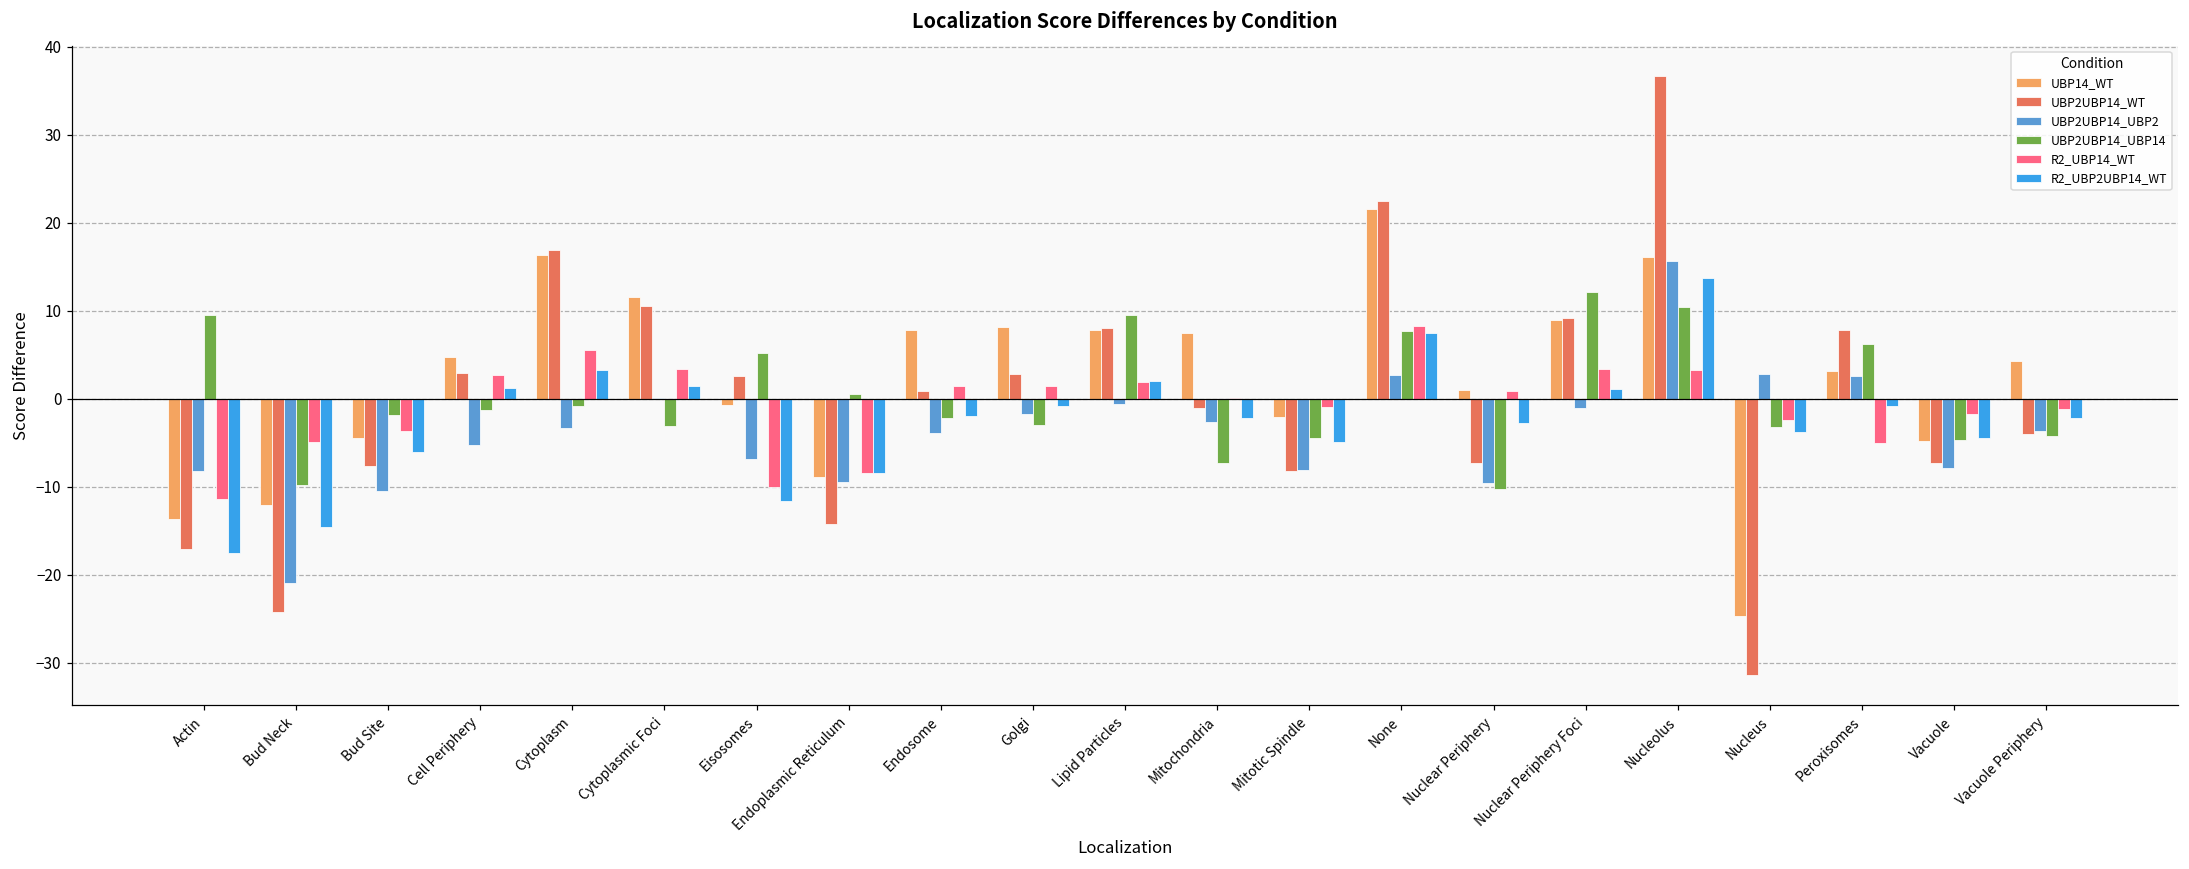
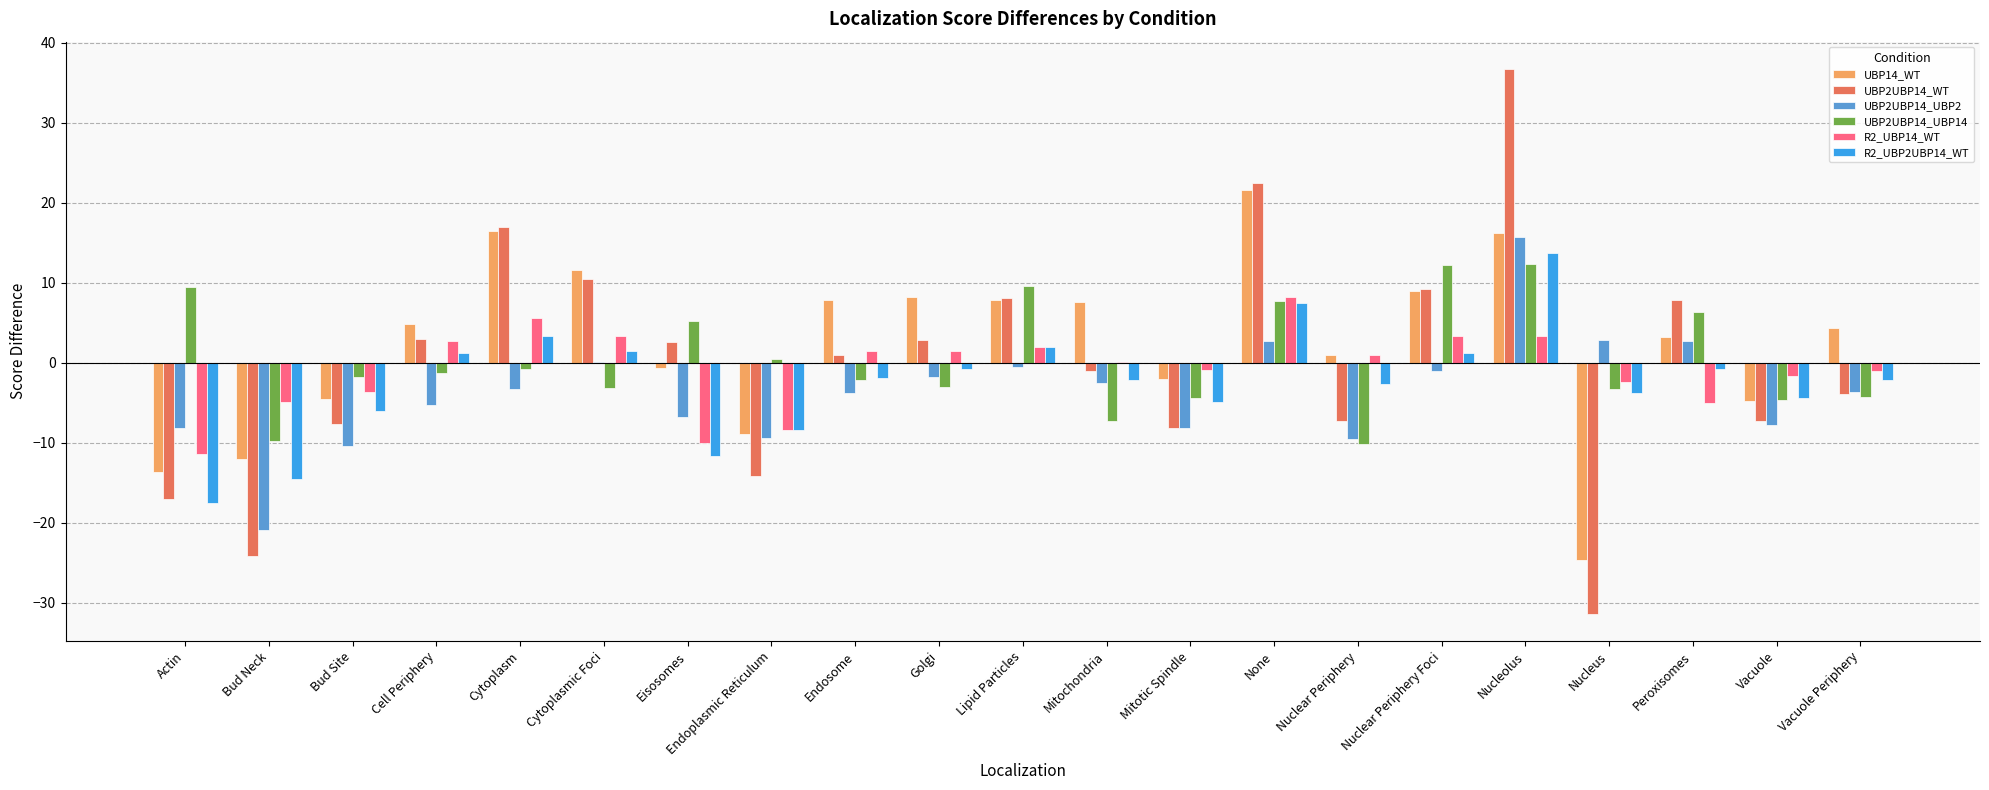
UBP2UBP14_UBP14, Nucleolus: 10 -> 12
